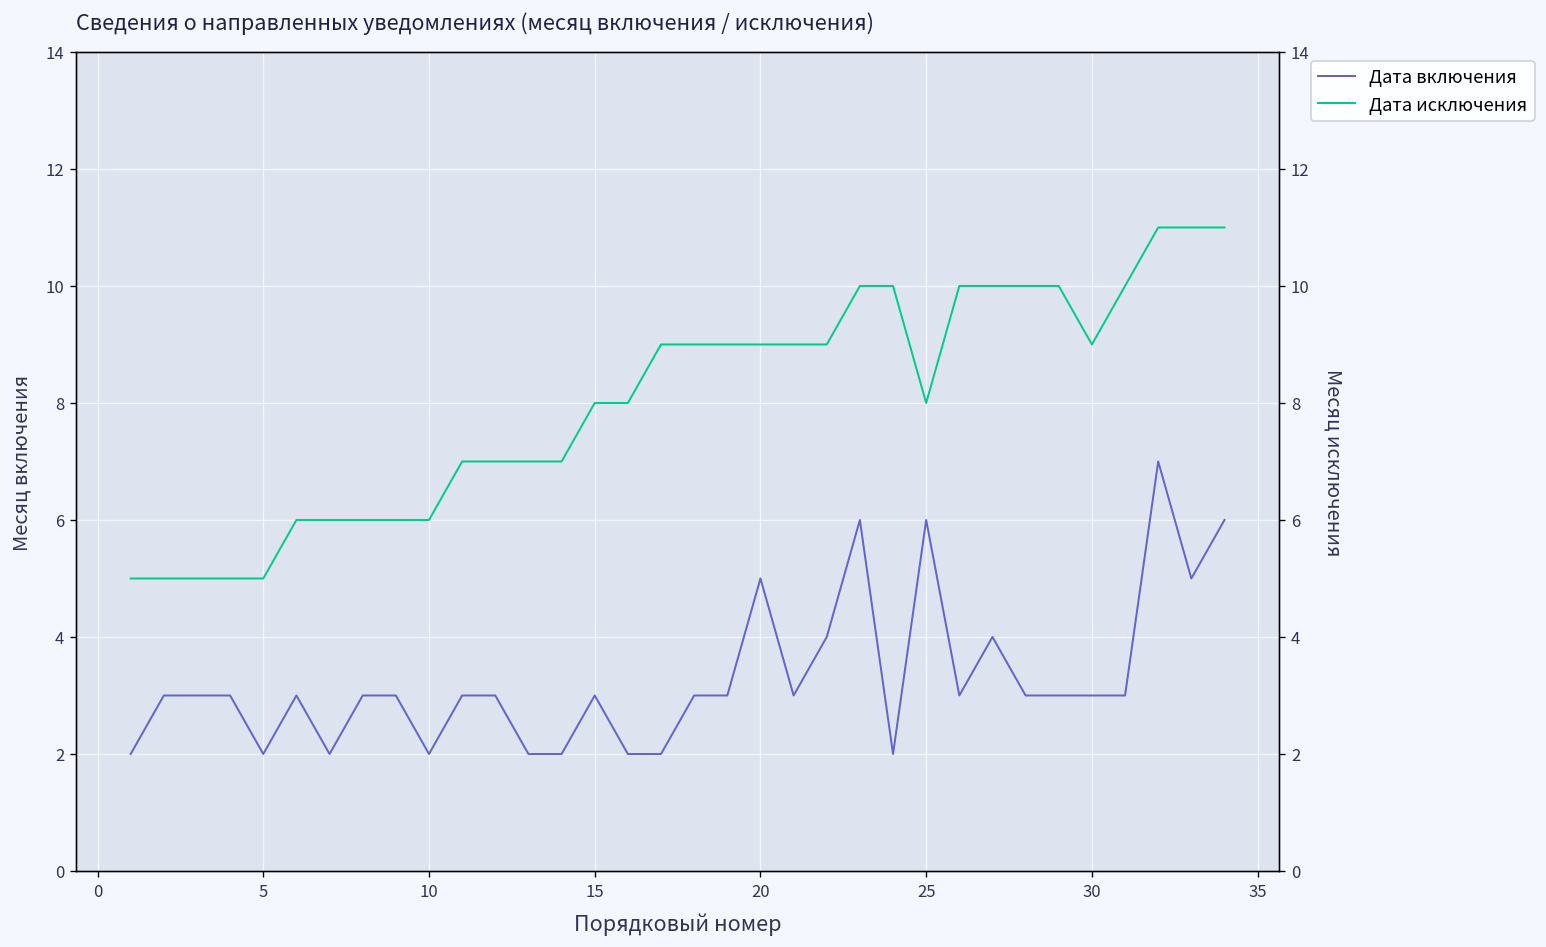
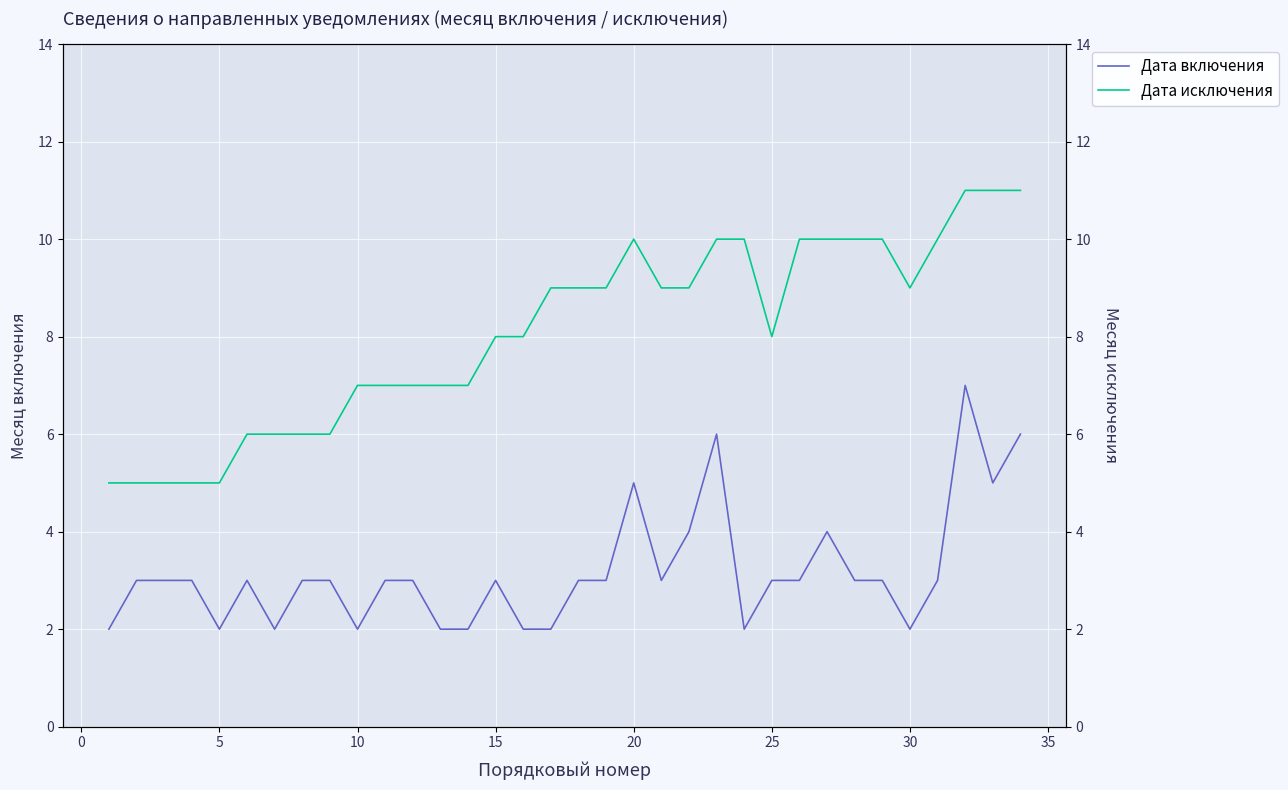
Дата включения, 25: 6 -> 3
Дата включения, 30: 3 -> 2
Дата исключения, 10: 6 -> 7
Дата исключения, 20: 9 -> 10
